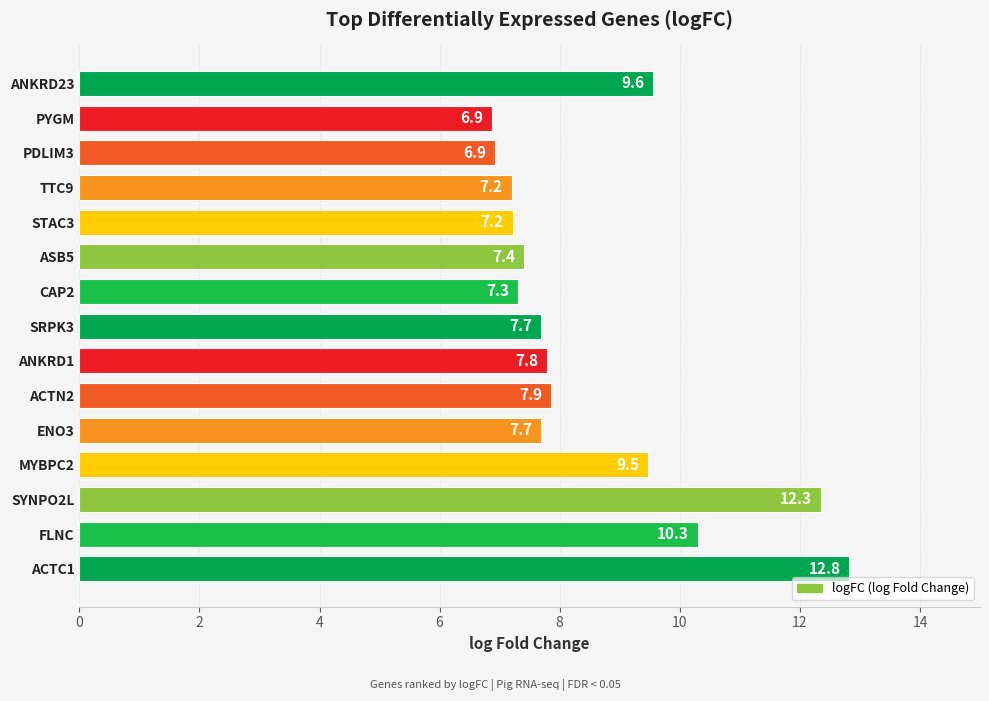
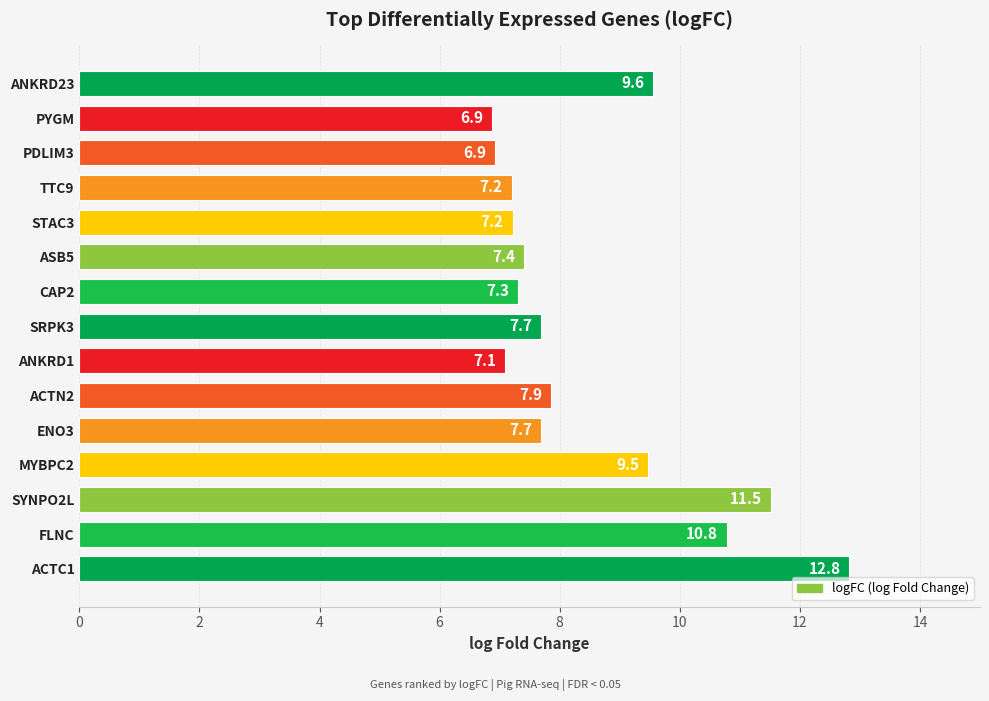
ANKRD1: 7.8 -> 7.1
SYNPO2L: 12.3 -> 11.5
FLNC: 10.3 -> 10.8
